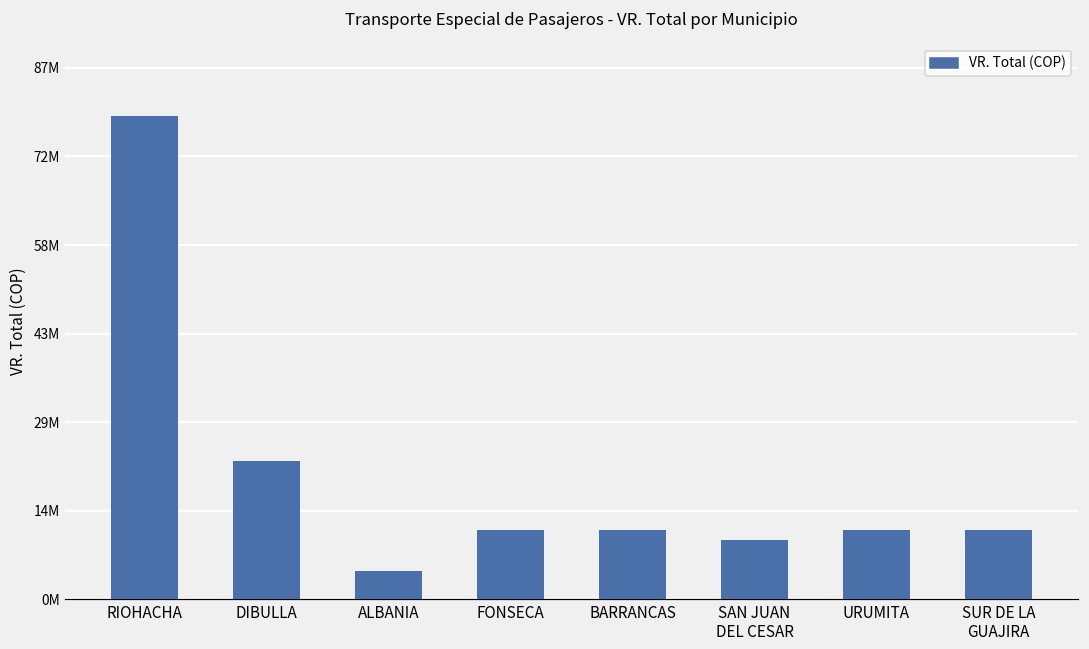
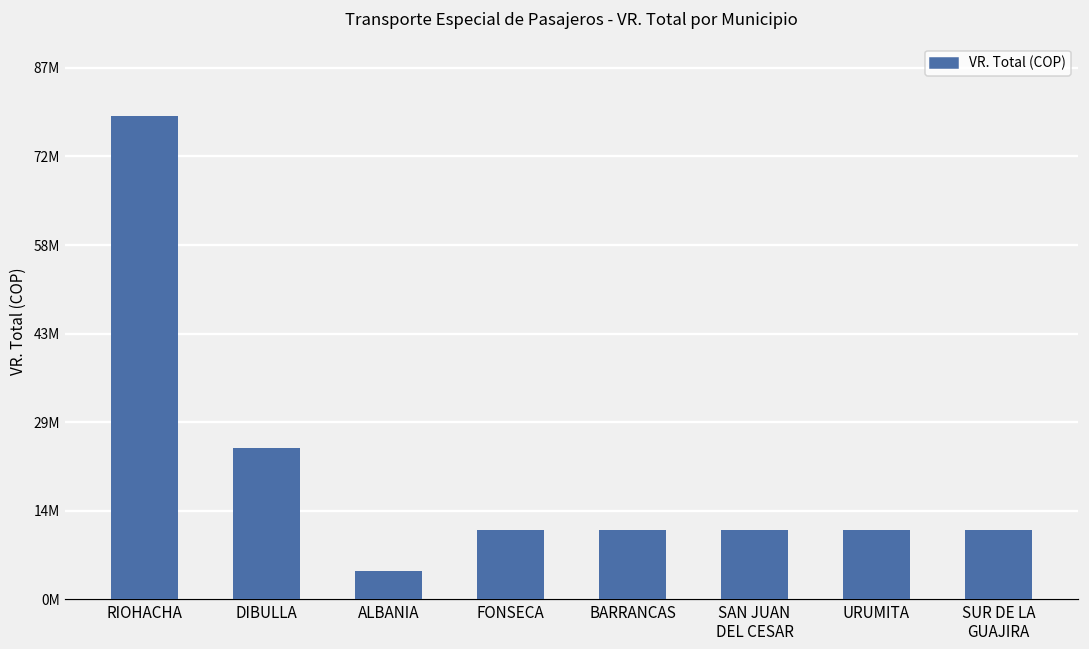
DIBULLA: 23000000 -> 25000000
SAN JUAN DEL CESAR: 10000000 -> 11000000
